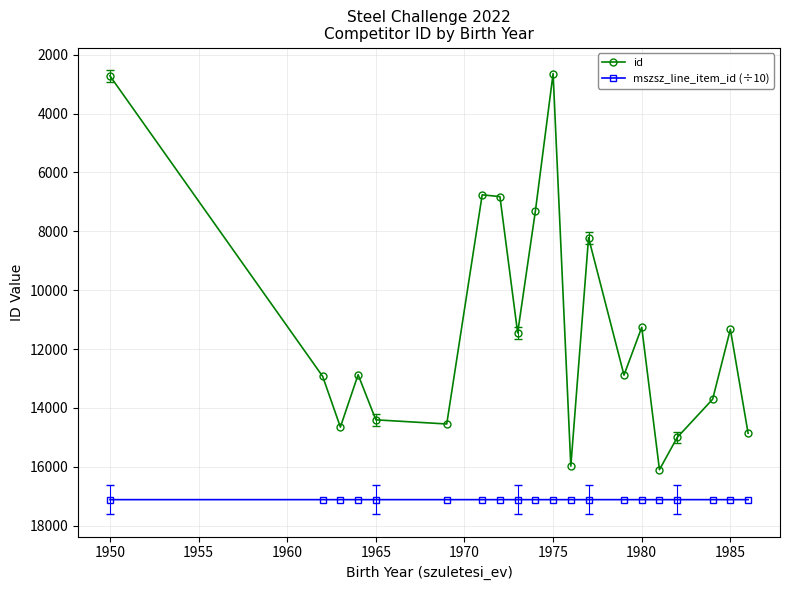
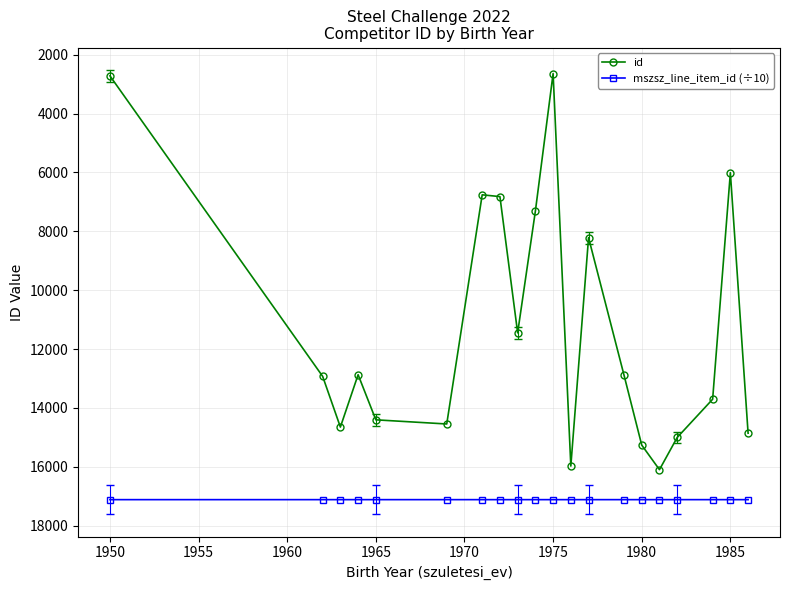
id, 1980: 11300 -> 15300
id, 1985: 11300 -> 6000
